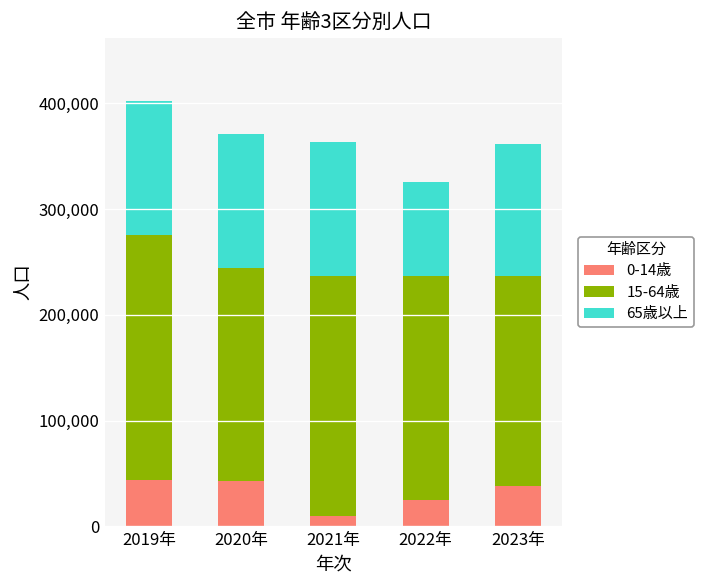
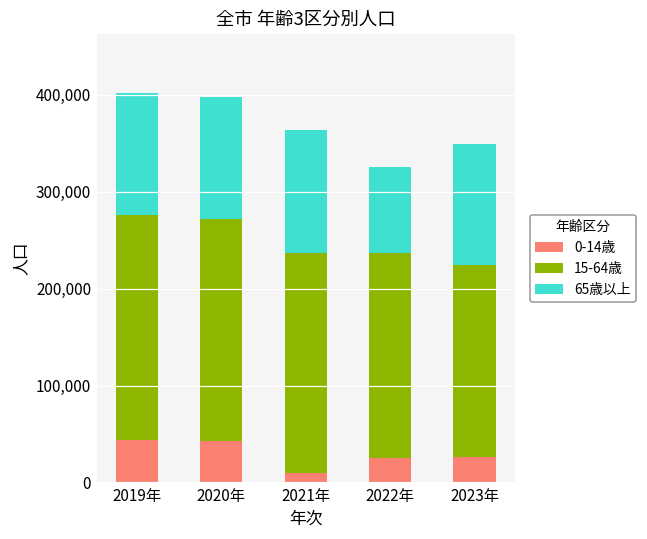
15-64歳, 2020年: 200,000 -> 230,000
0-14歳, 2023年: 40,000 -> 30,000
